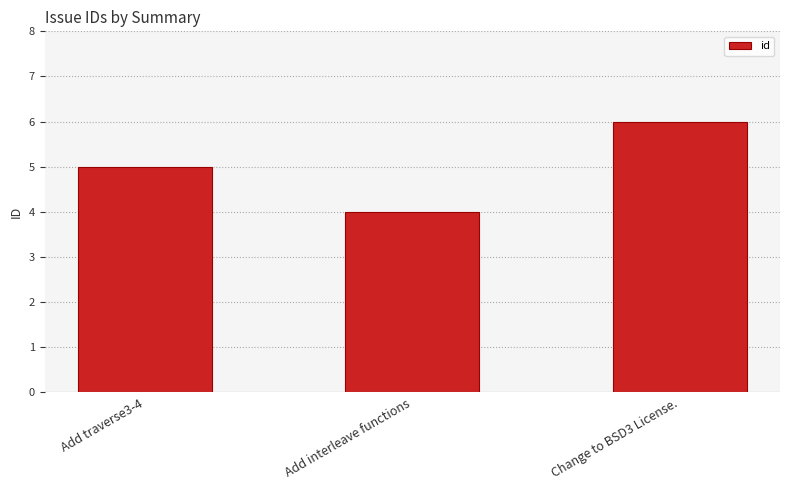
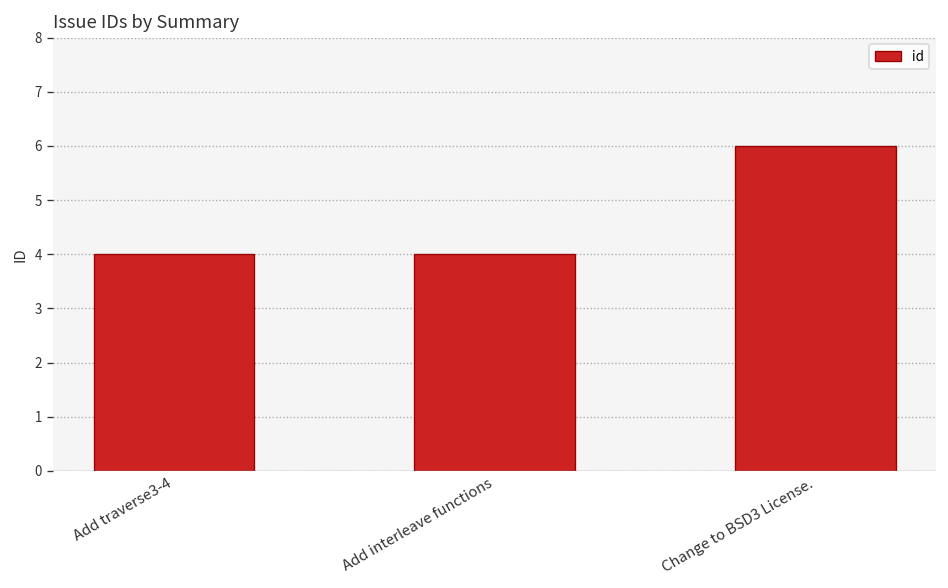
Add traverse3-4: 5 -> 4
